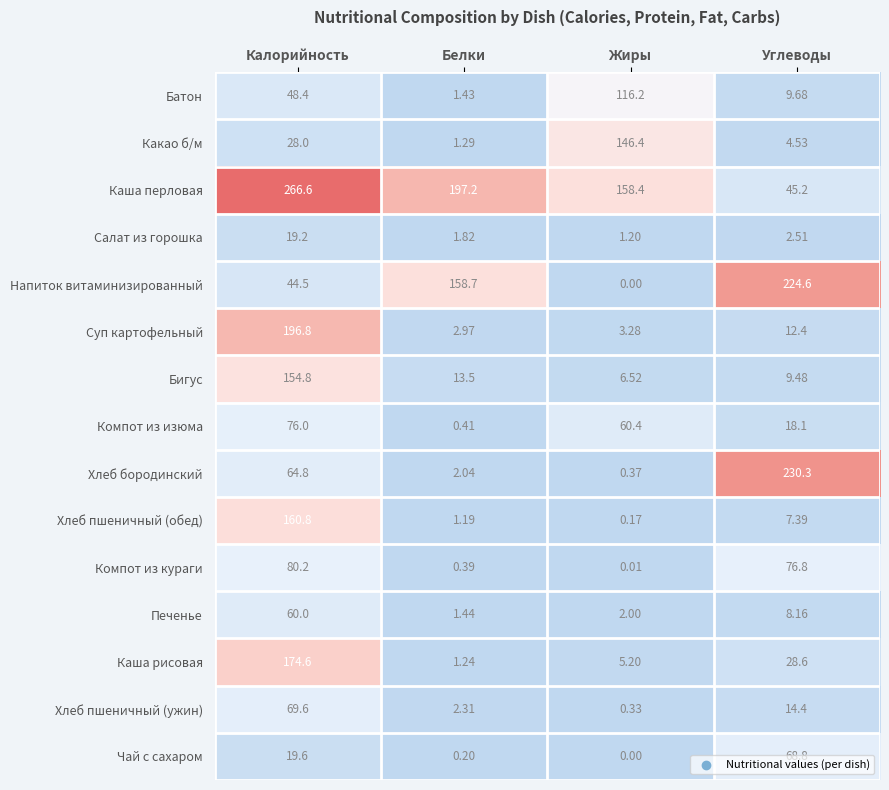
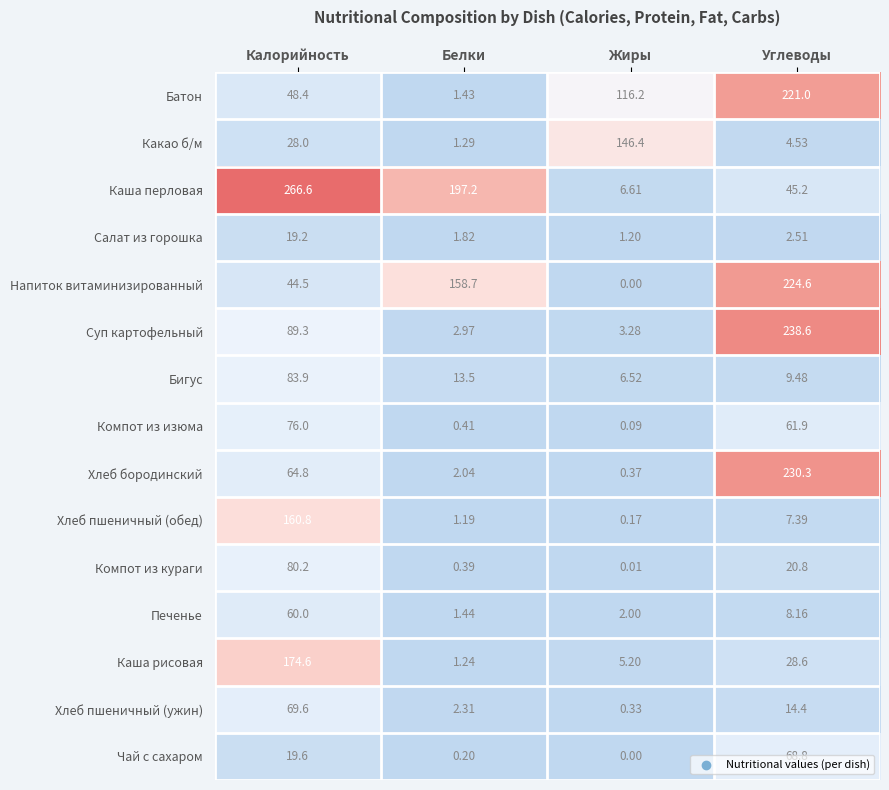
Батон, Углеводы: 9.68 -> 221.0
Каша перловая, Жиры: 158.4 -> 6.61
Суп картофельный, Калорийность: 196.8 -> 89.3
Суп картофельный, Углеводы: 12.4 -> 238.6
Бигус, Калорийность: 154.8 -> 83.9
Компот из изюма, Жиры: 60.4 -> 0.09
Компот из изюма, Углеводы: 18.1 -> 61.9
Компот из кураги, Углеводы: 76.8 -> 20.8
